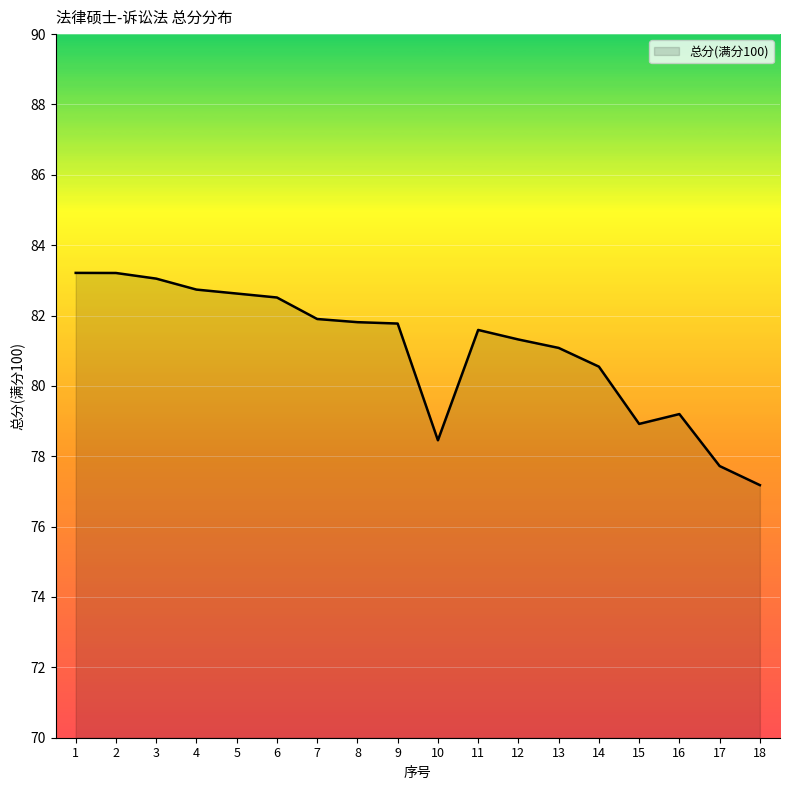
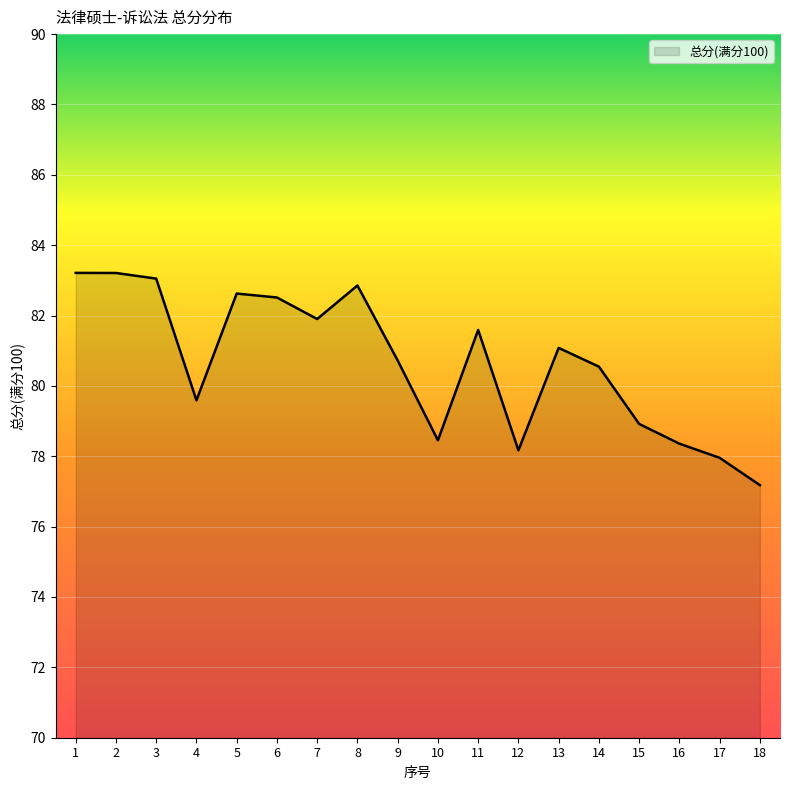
4: 82.7 -> 79.6
8: 81.8 -> 82.9
9: 81.8 -> 80.7
12: 81.3 -> 78.2
16: 79.2 -> 78.4
17: 77.7 -> 78.0
